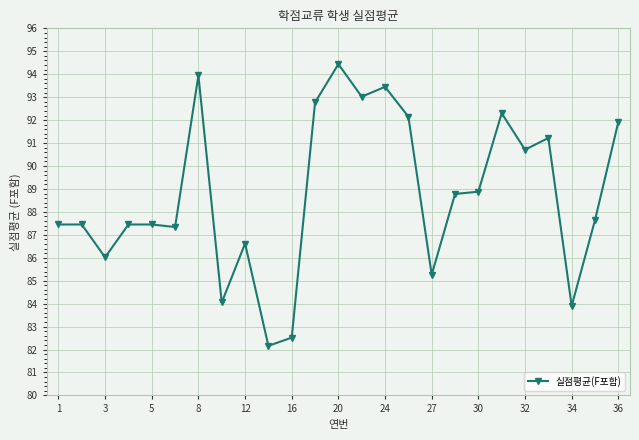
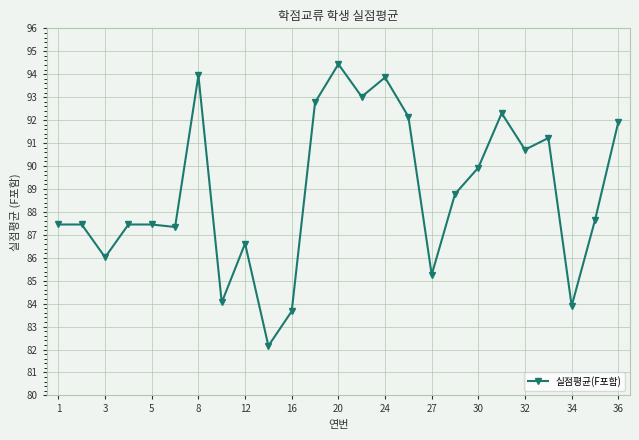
16: 82.5 -> 83.7
24: 93.5 -> 93.9
30: 88.9 -> 89.9
